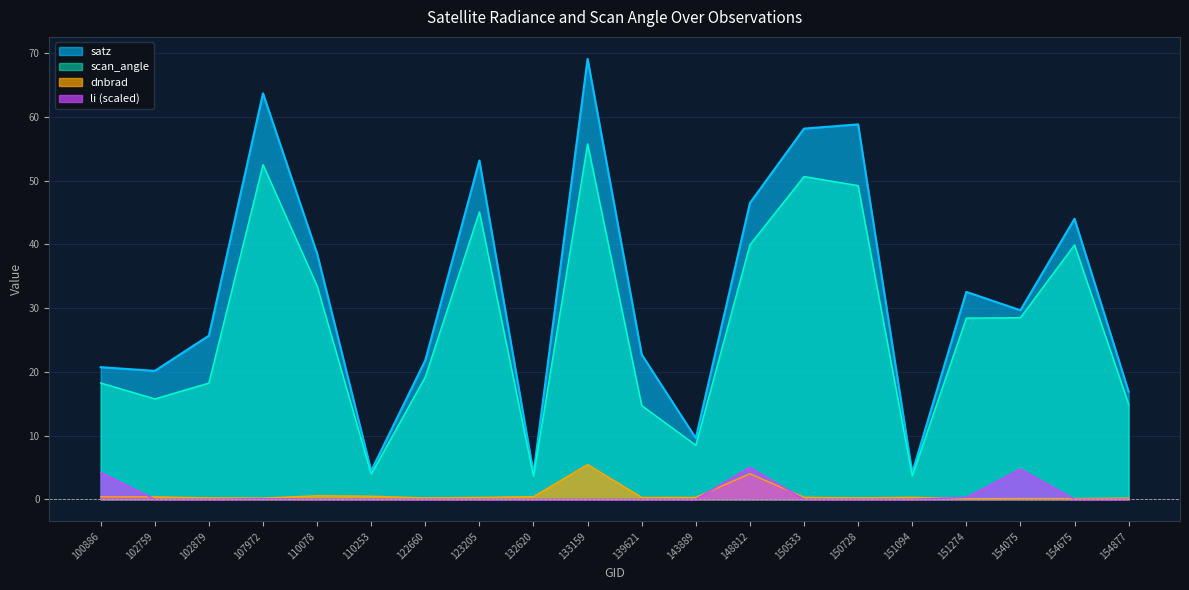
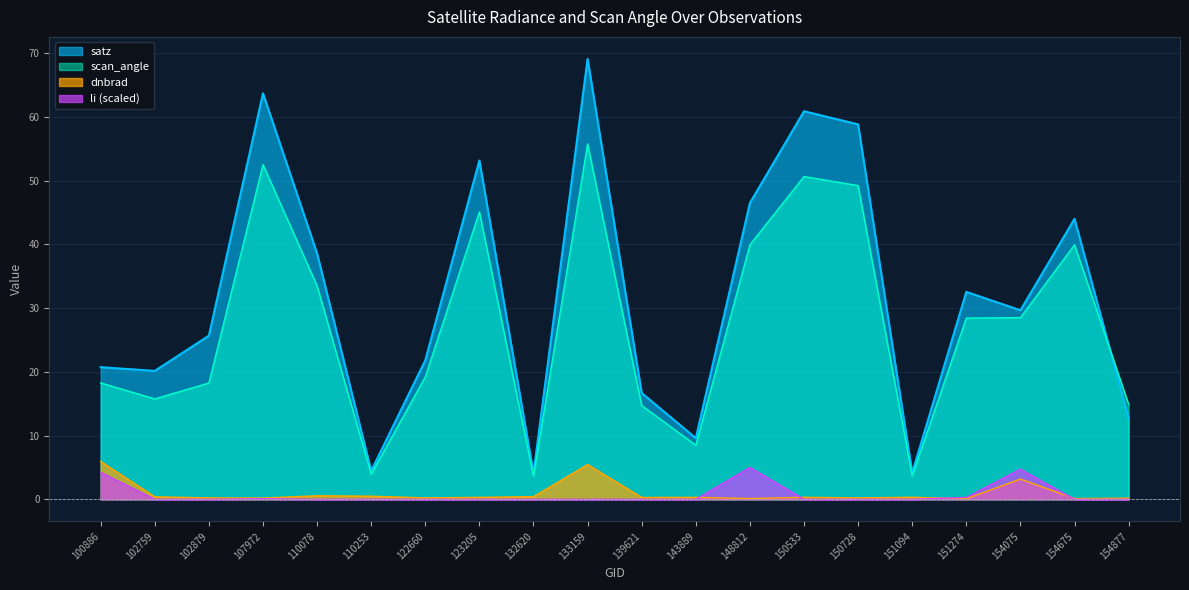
dnbrad, 100886: 0 -> 6
satz, 139621: 23 -> 17
dnbrad, 148812: 4 -> 0
satz, 150533: 58 -> 61
dnbrad, 154075: 0 -> 3
satz, 154877: 17 -> 13
